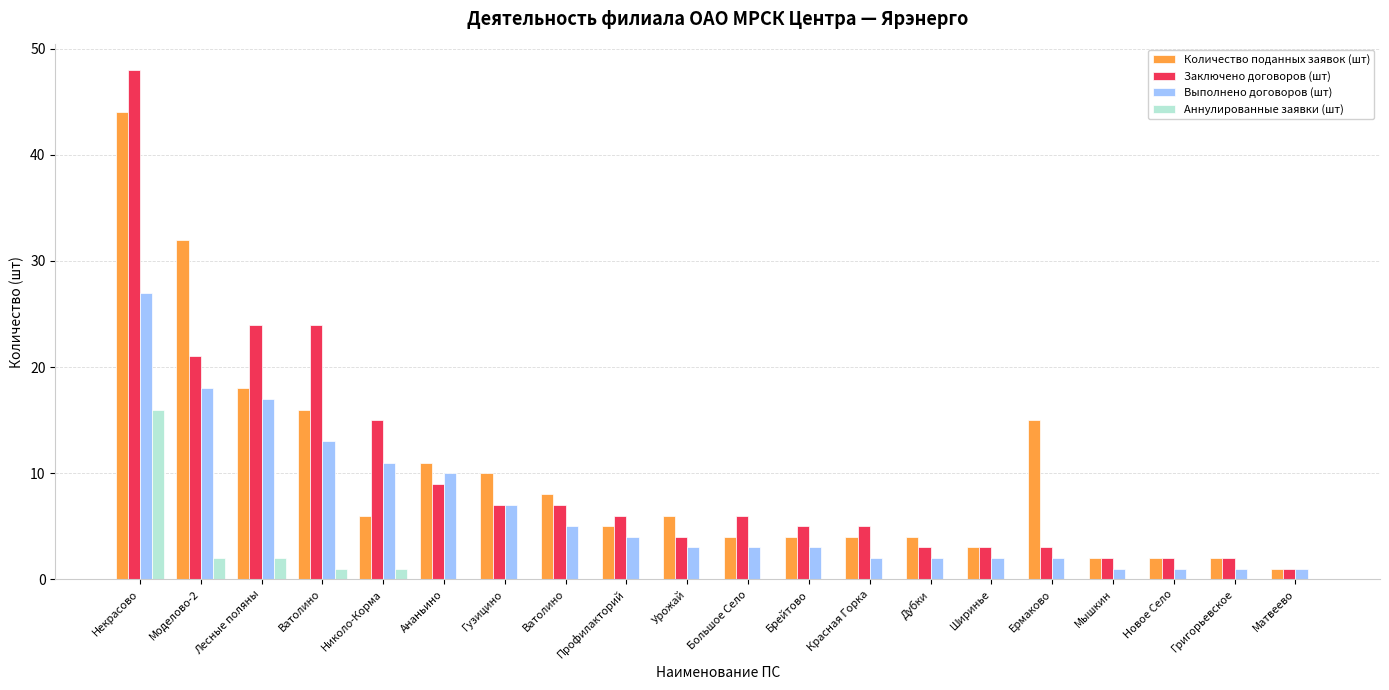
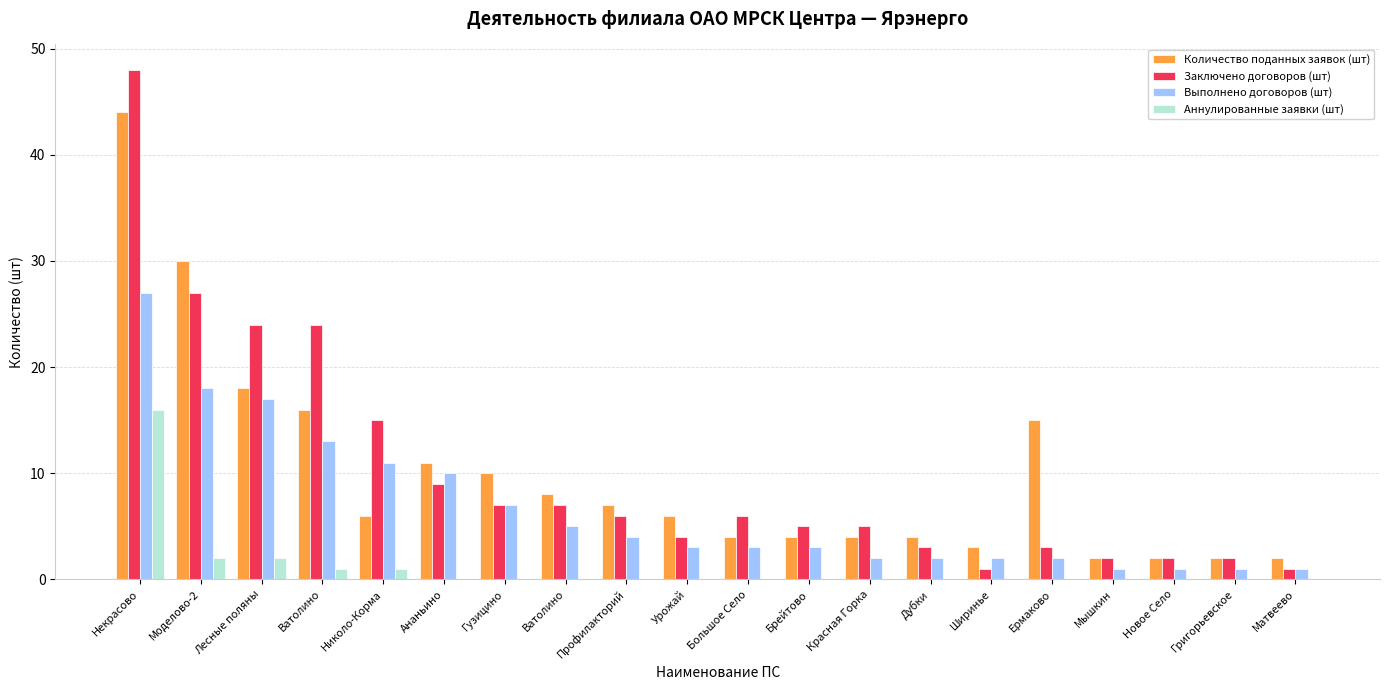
Количество поданных заявок (шт), Моделово-2: 32 -> 30
Заключено договоров (шт), Моделово-2: 21 -> 27
Количество поданных заявок (шт), Профилакторий: 5 -> 7
Заключено договоров (шт), Ширинье: 3 -> 1
Количество поданных заявок (шт), Матвеево: 1 -> 2
